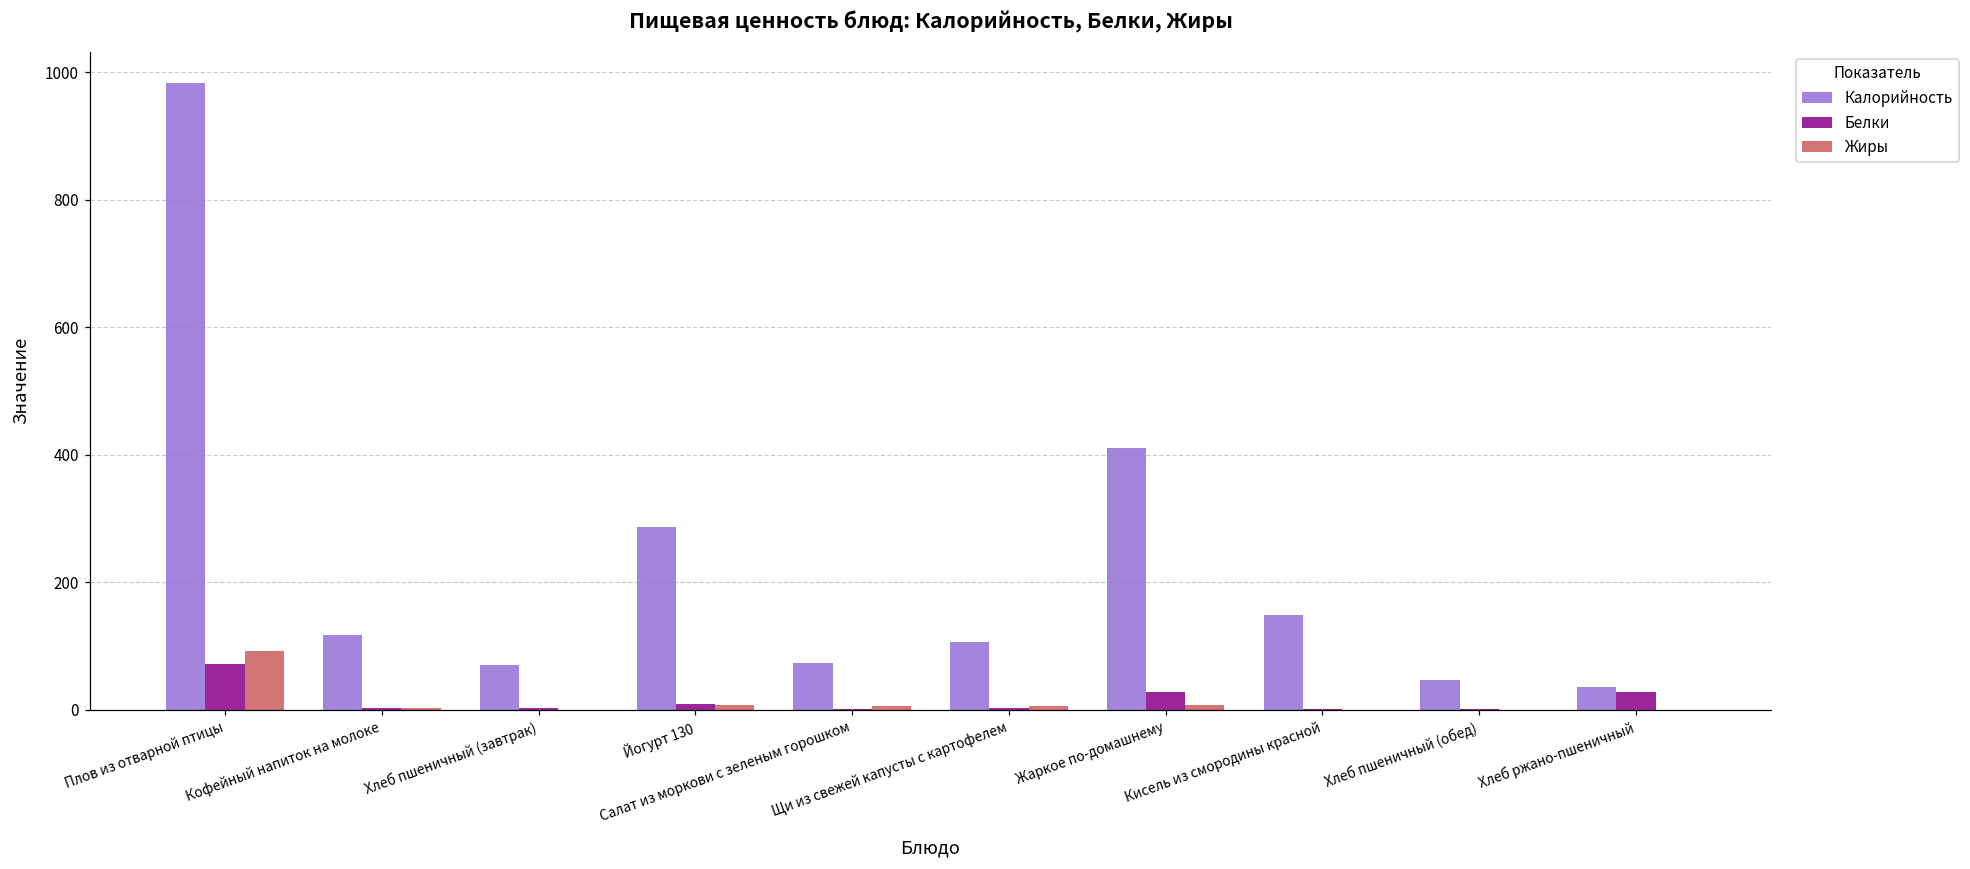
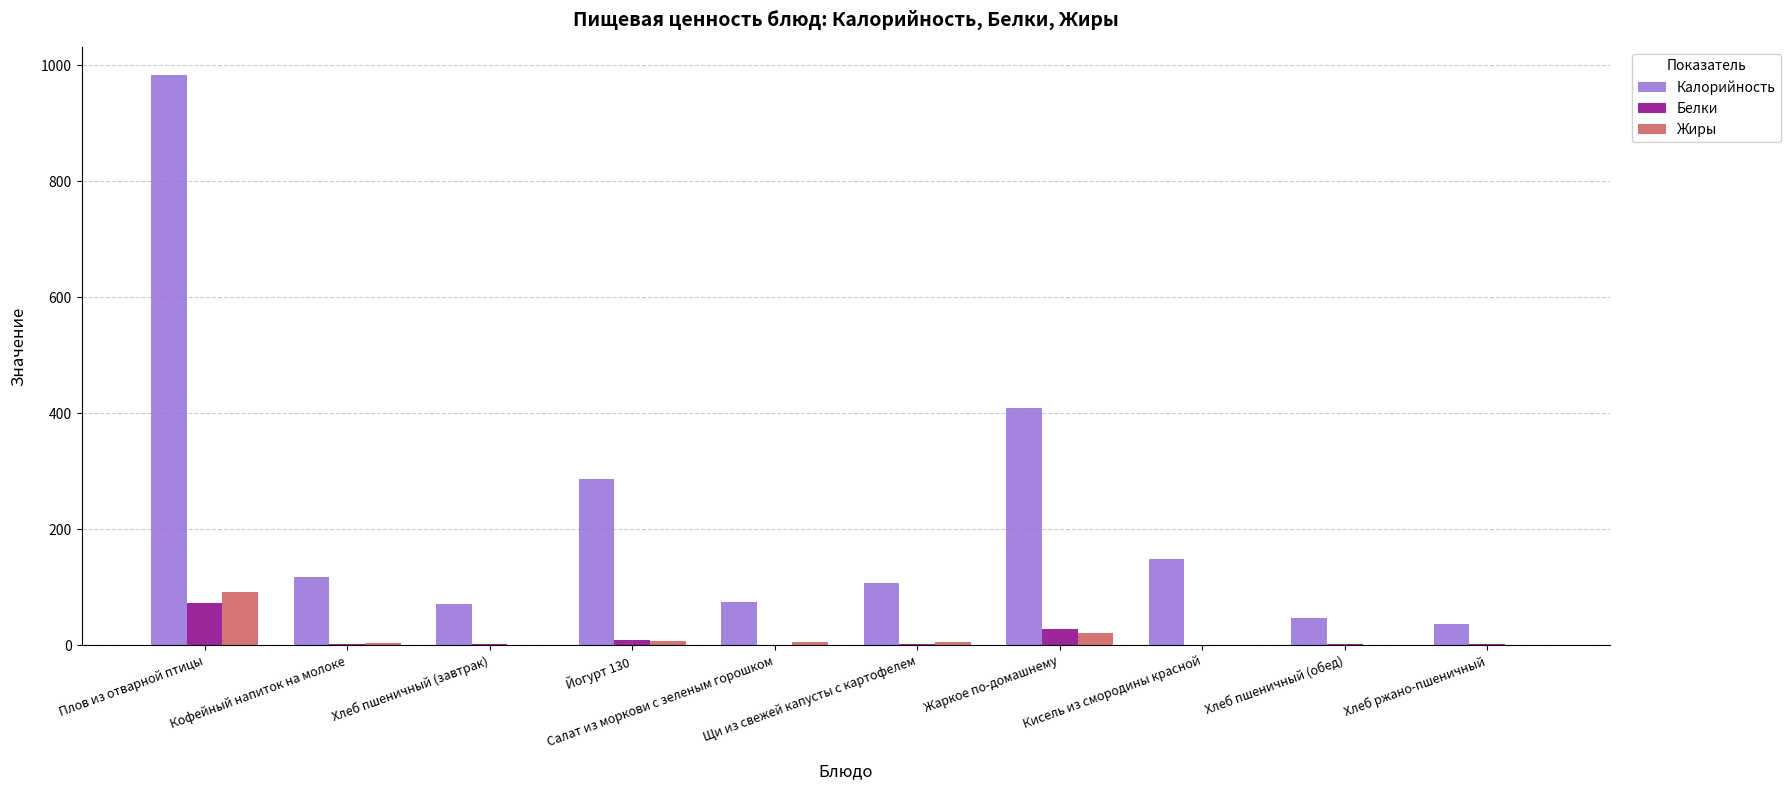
Жиры, Жаркое по-домашнему: 10 -> 20
Белки, Хлеб ржано-пшеничный: 30 -> 0
